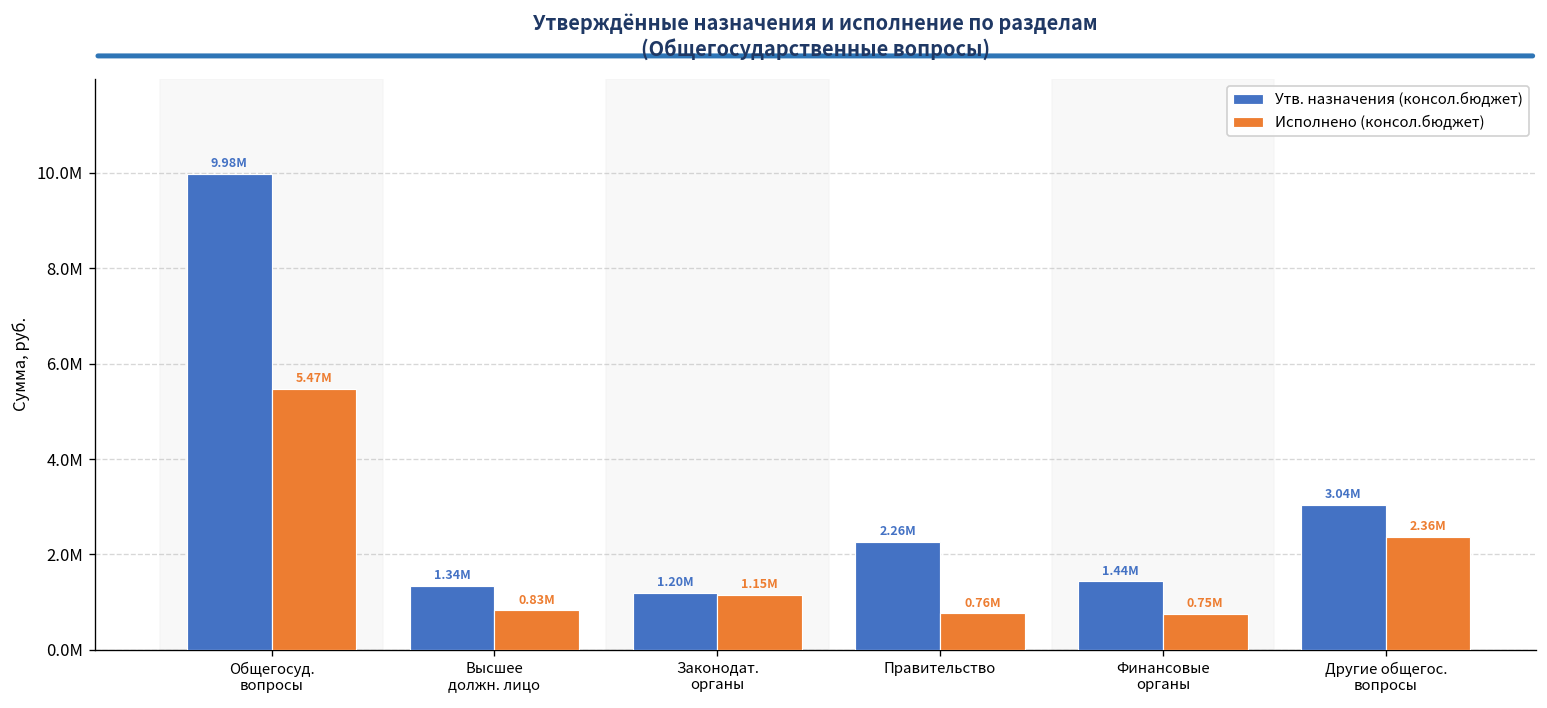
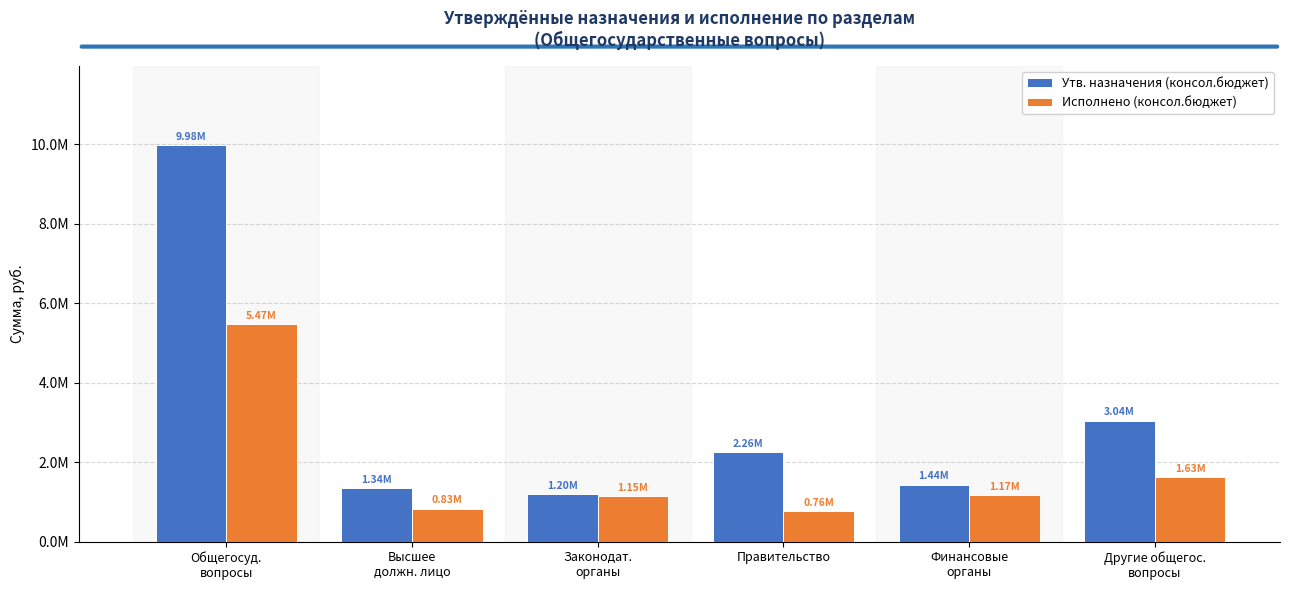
Исполнено (консол.бюджет), Финансовые органы: 0.75M -> 1.17M
Исполнено (консол.бюджет), Другие общегос. вопросы: 2.36M -> 1.63M
